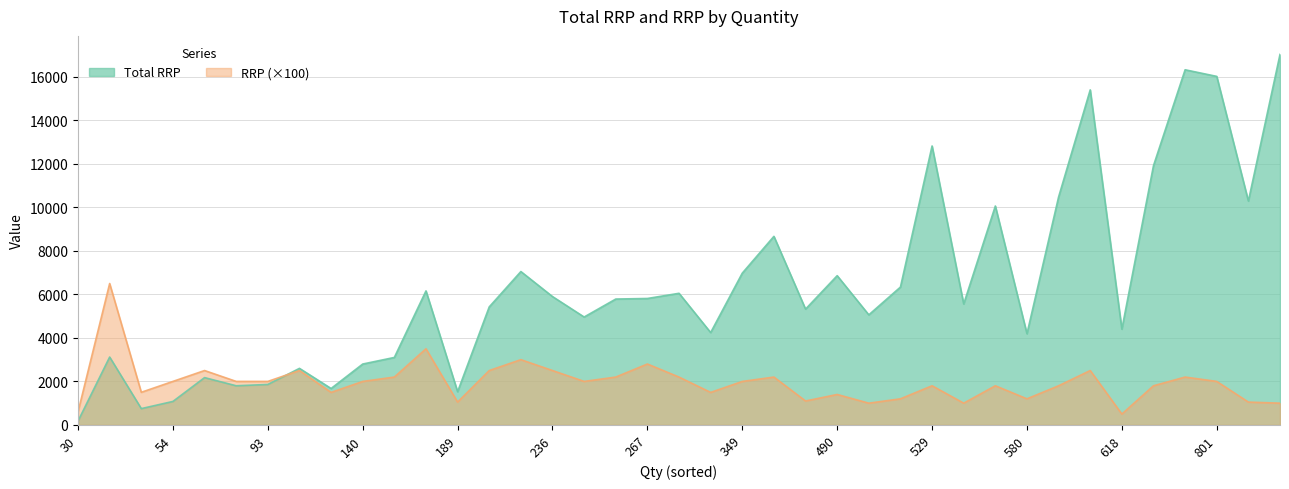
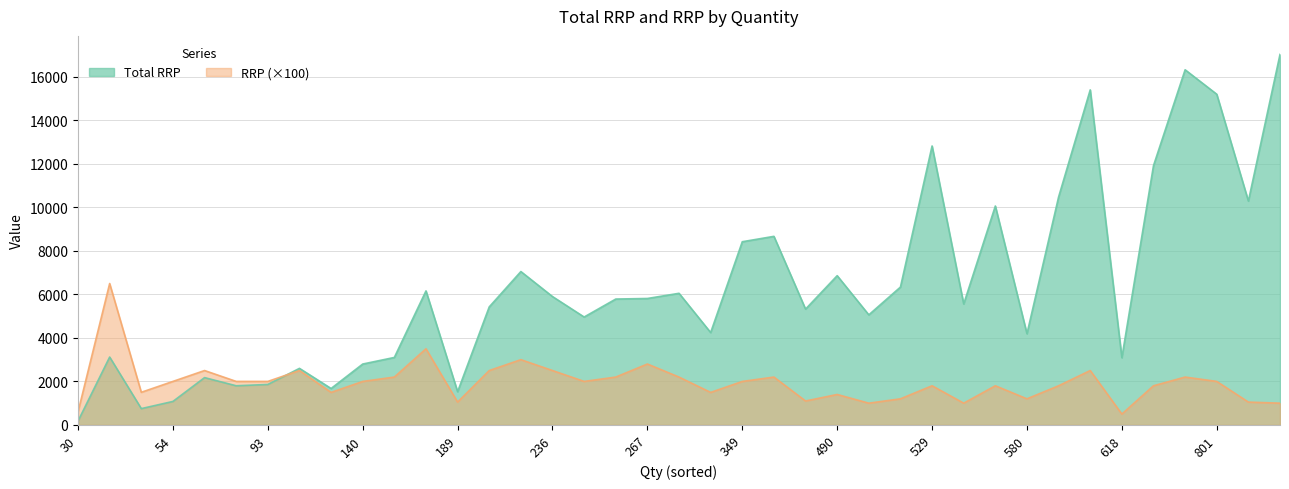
Total RRP, 349: 7000 -> 8400
Total RRP, 618: 4400 -> 3100
Total RRP, 801: 16000 -> 15200
